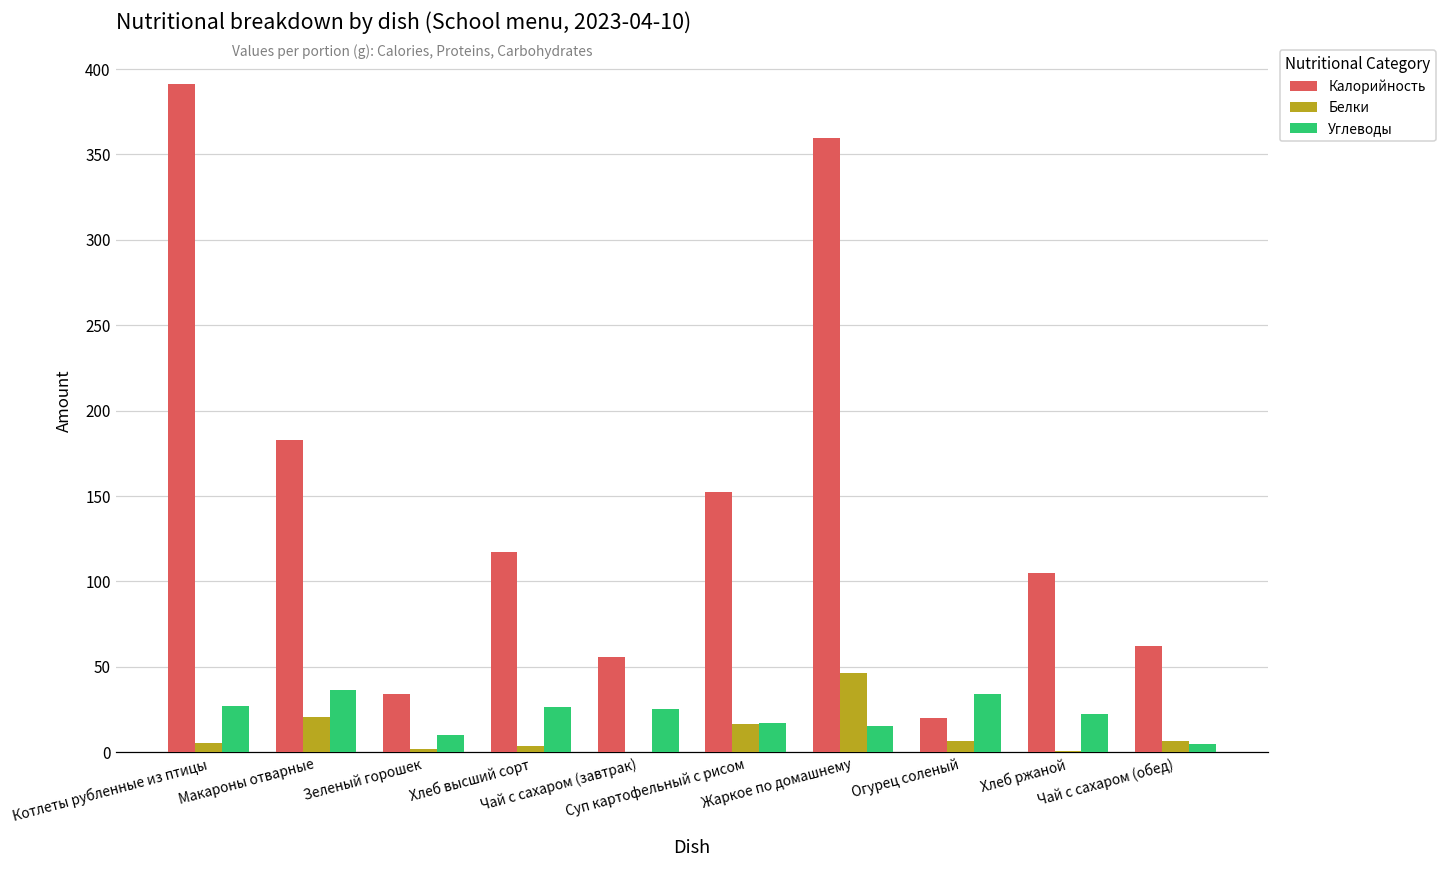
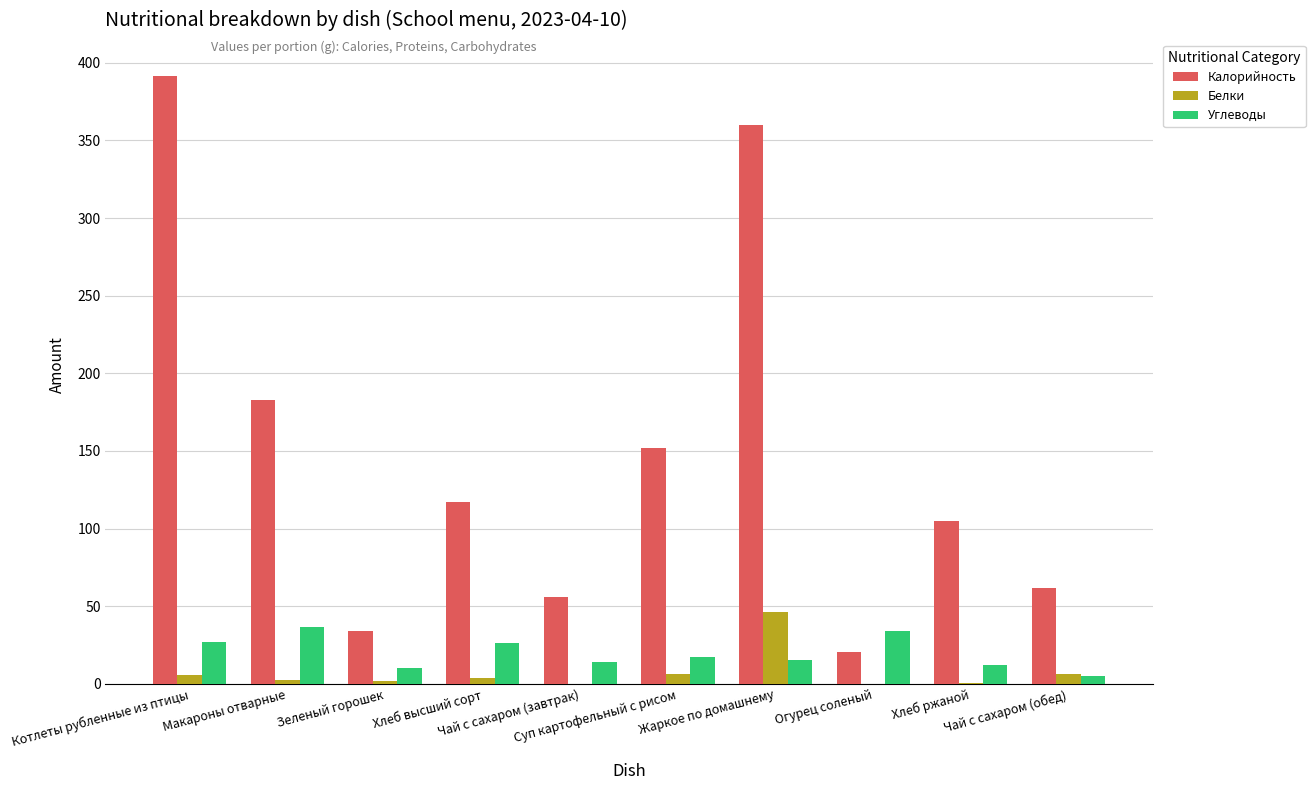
Белки, Макароны отварные: 21 -> 2
Углеводы, Чай с сахаром (завтрак): 25 -> 14
Белки, Суп картофельный с рисом: 16 -> 6
Белки, Огурец соленый: 7 -> 0
Углеводы, Хлеб ржаной: 22 -> 12
